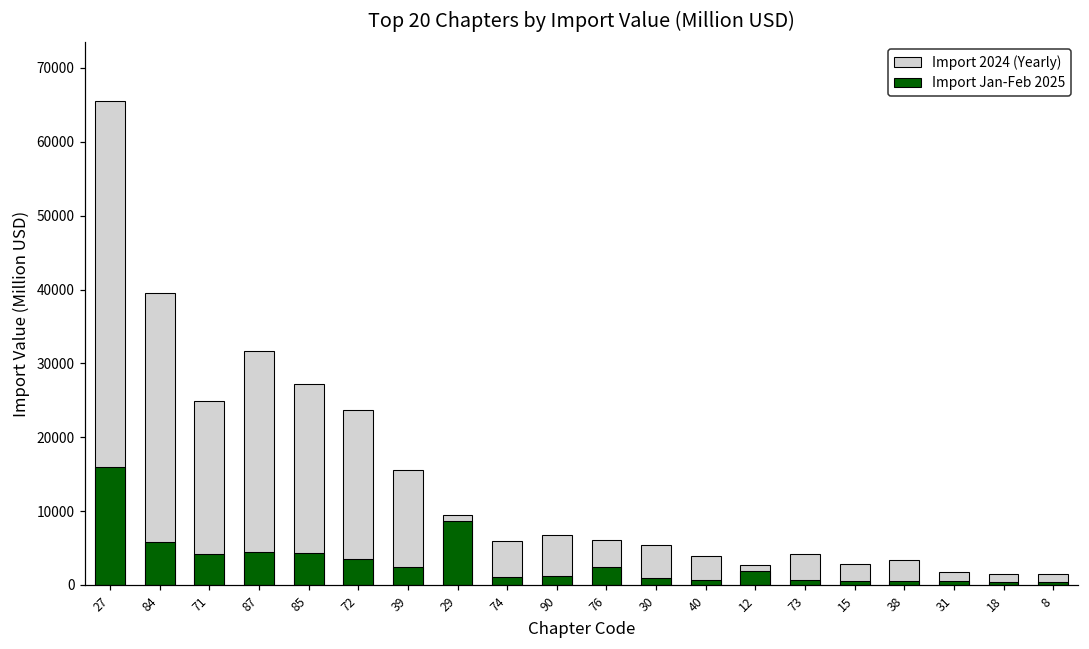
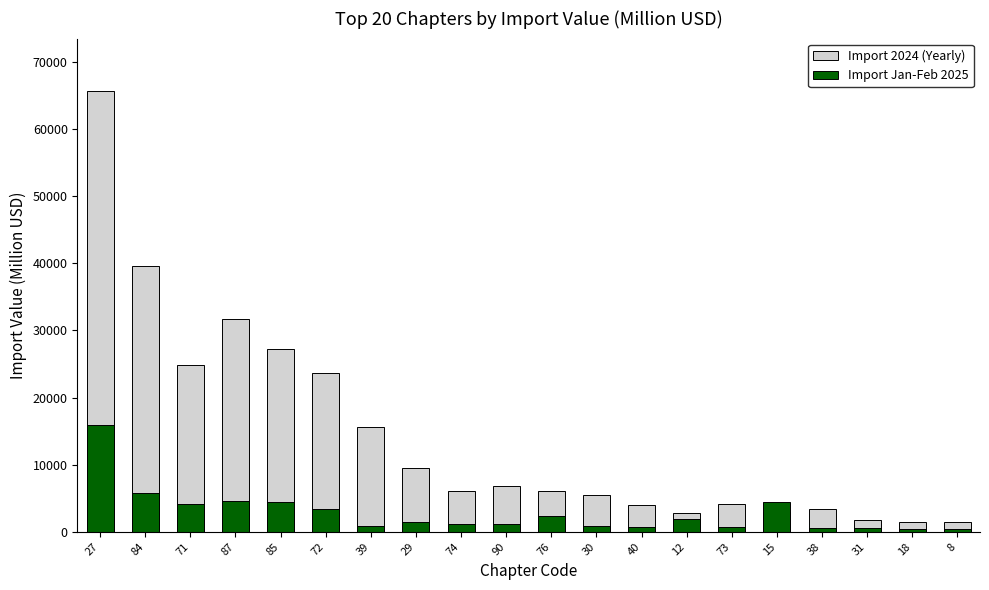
Import Jan-Feb 2025, 39: 2000 -> 1000
Import Jan-Feb 2025, 29: 9000 -> 2000
Import Jan-Feb 2025, 15: 1000 -> 4000
